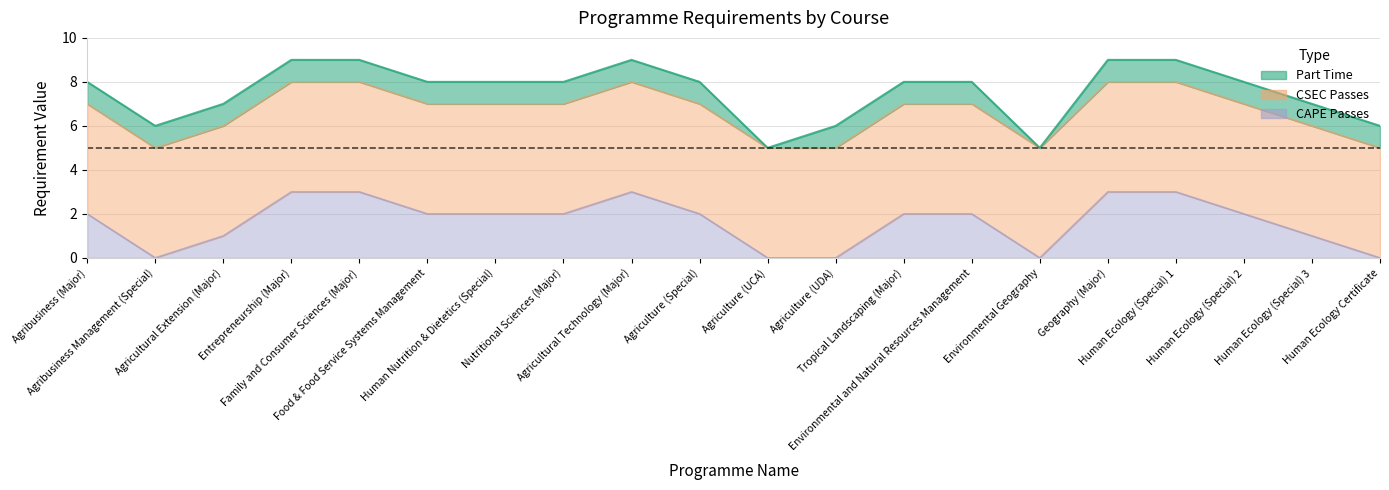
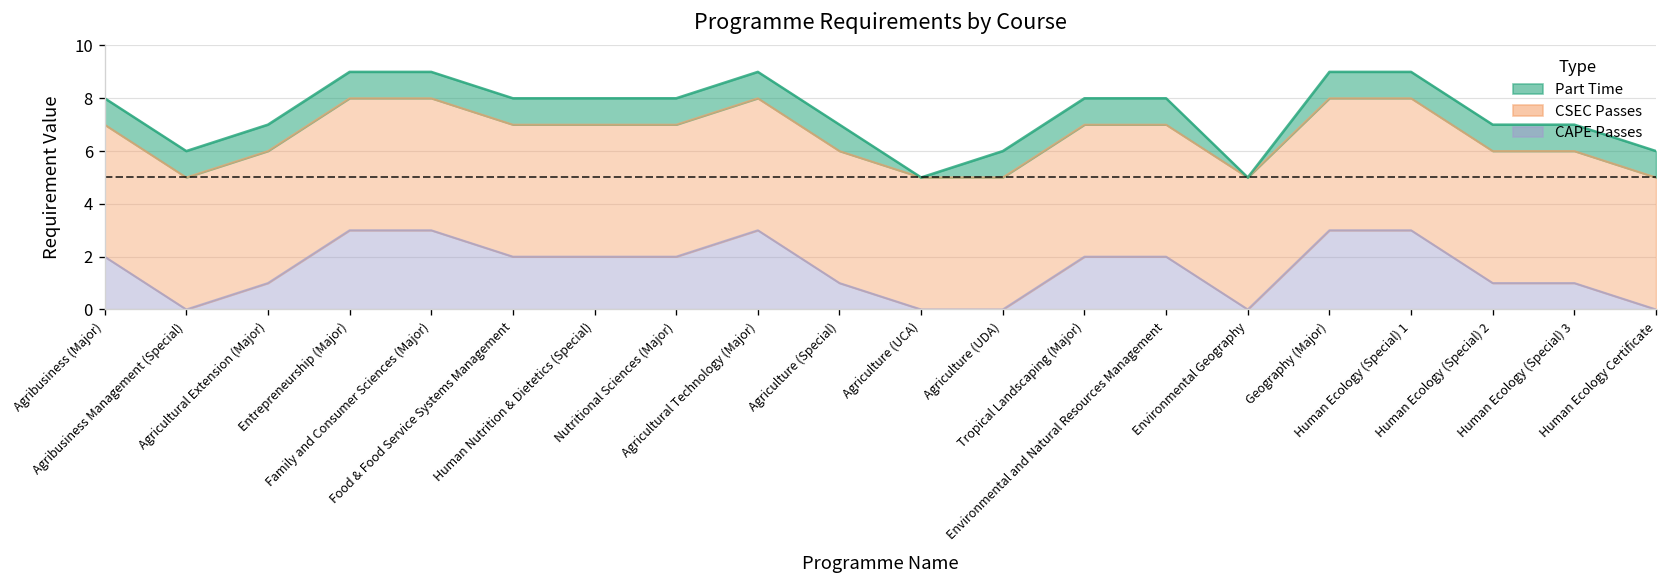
CAPE Passes, Agriculture (Special): 2 -> 1
CAPE Passes, Human Ecology (Special) 2: 2 -> 1
